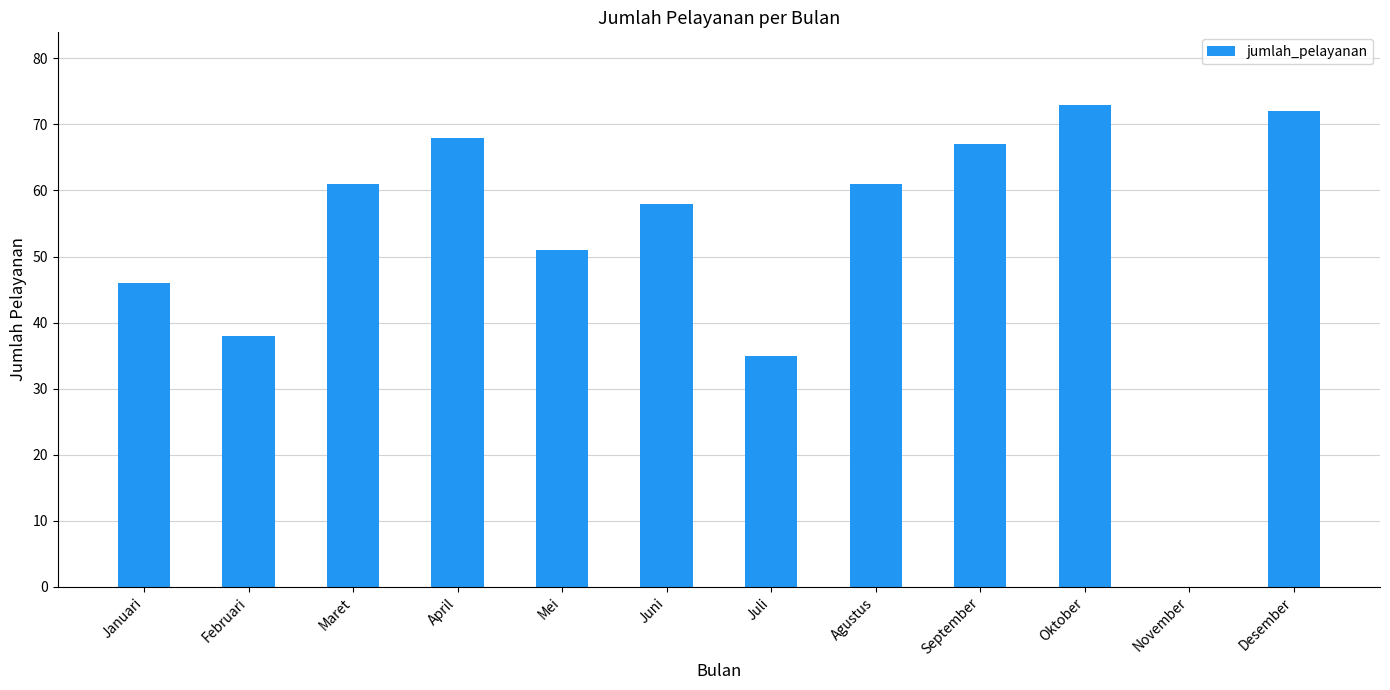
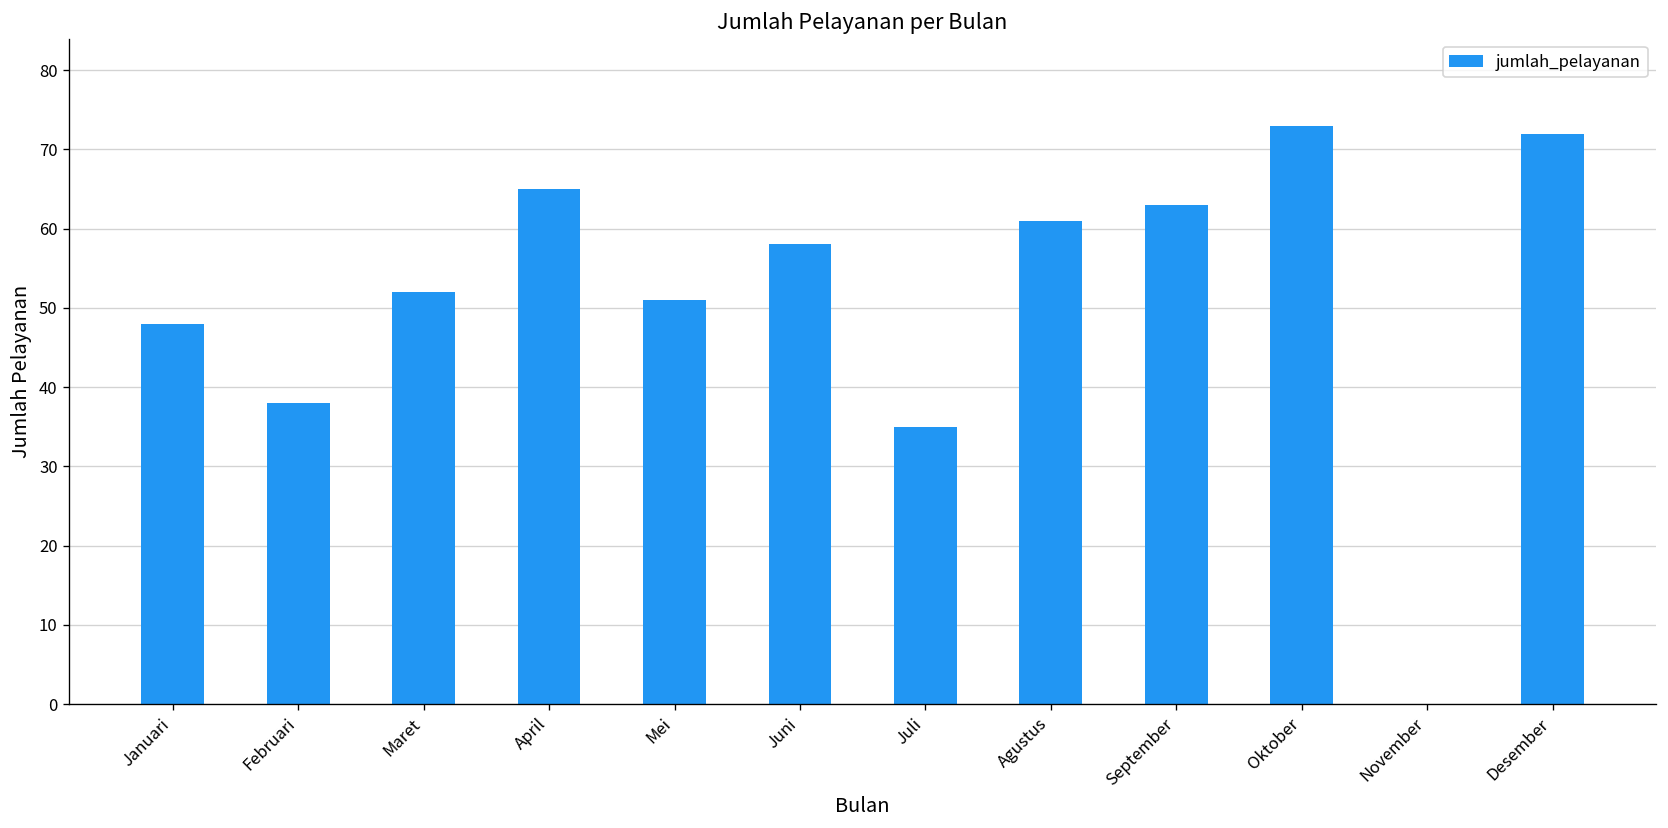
Januari: 46 -> 48
Maret: 61 -> 52
April: 68 -> 65
September: 67 -> 63
